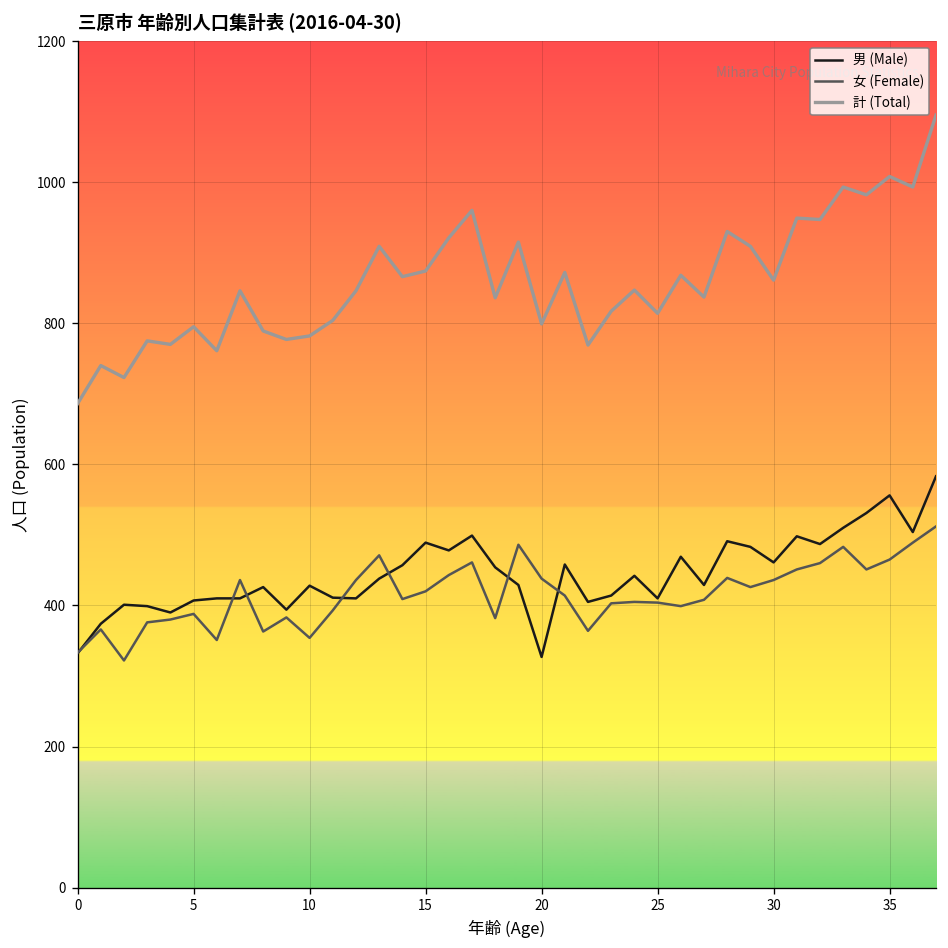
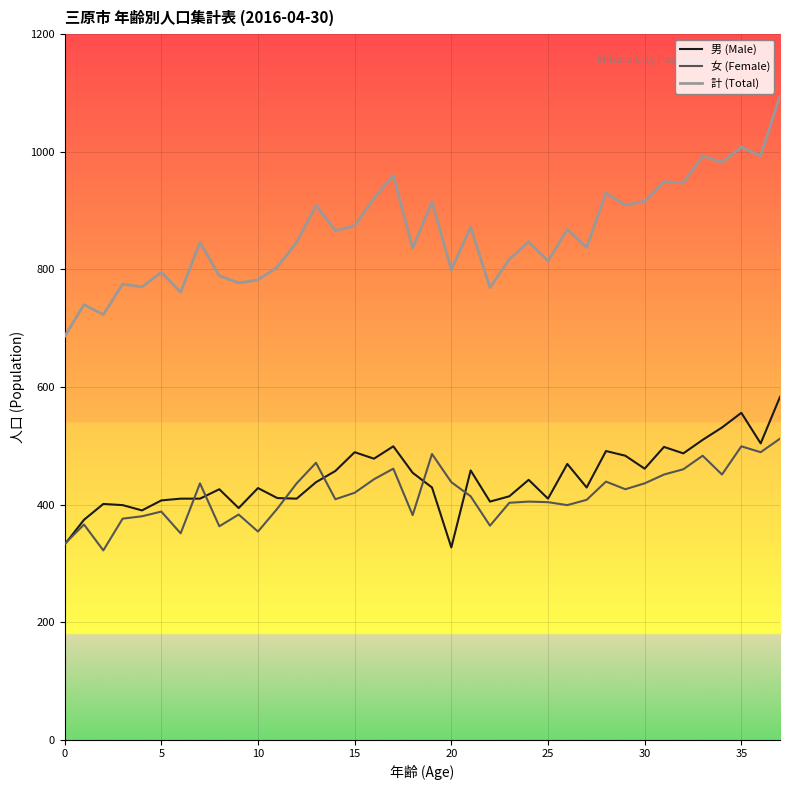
計 (Total), 30: 860 -> 920
女 (Female), 35: 470 -> 500
